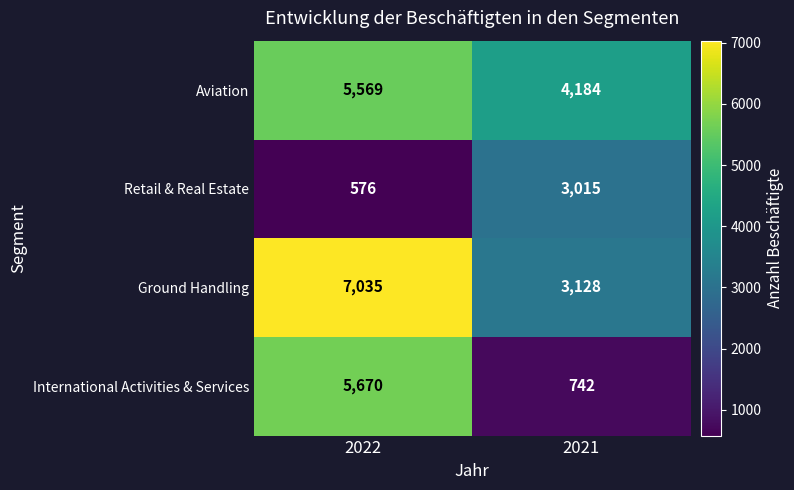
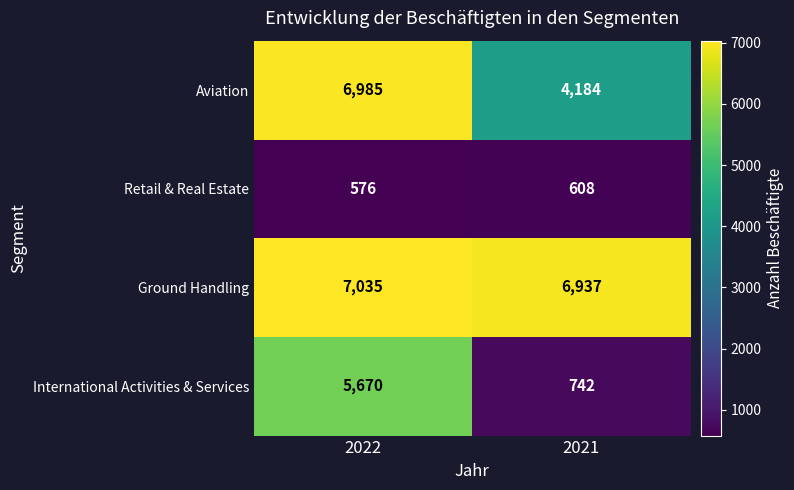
Aviation, 2022: 5,569 -> 6,985
Retail & Real Estate, 2021: 3,015 -> 608
Ground Handling, 2021: 3,128 -> 6,937
